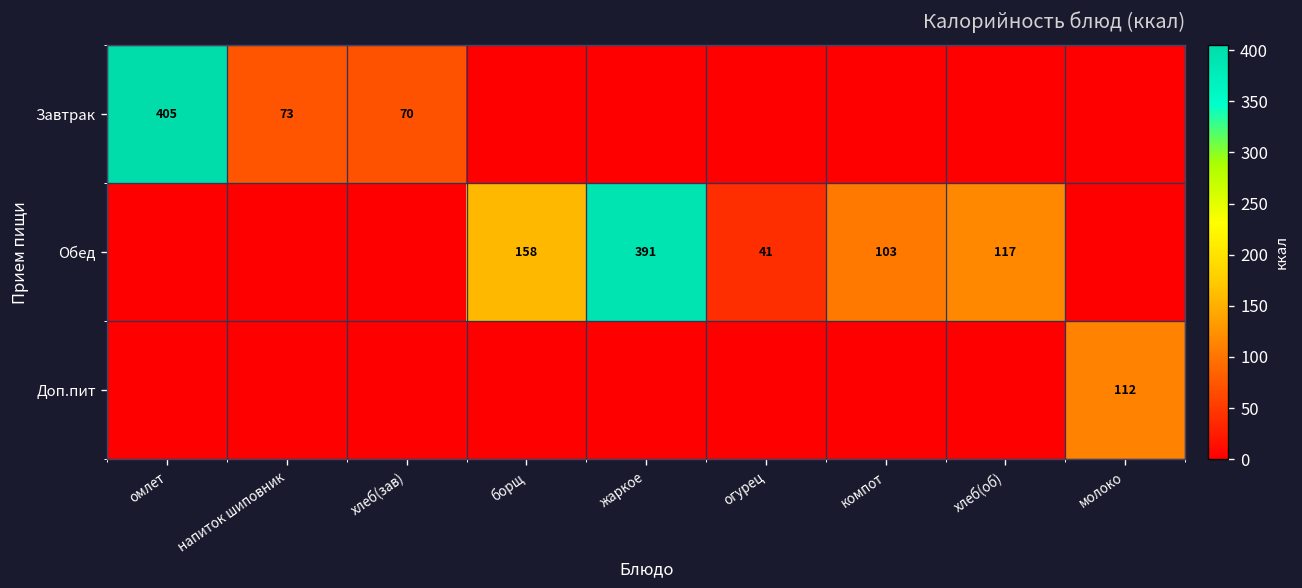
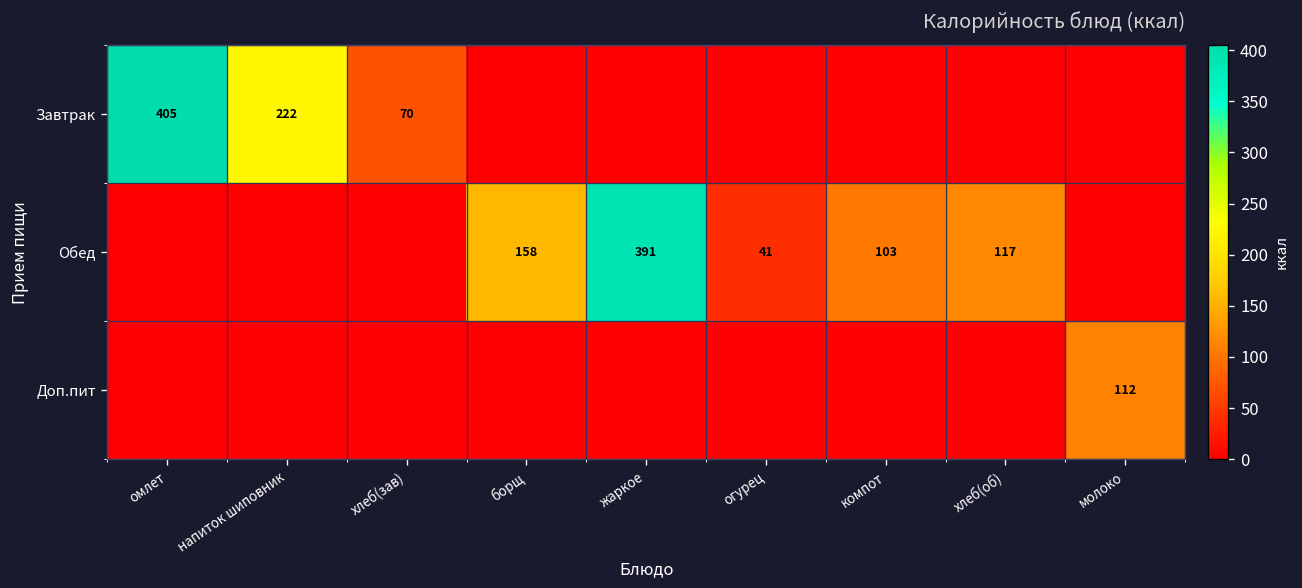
Завтрак, напиток шиповник: 73 -> 222
